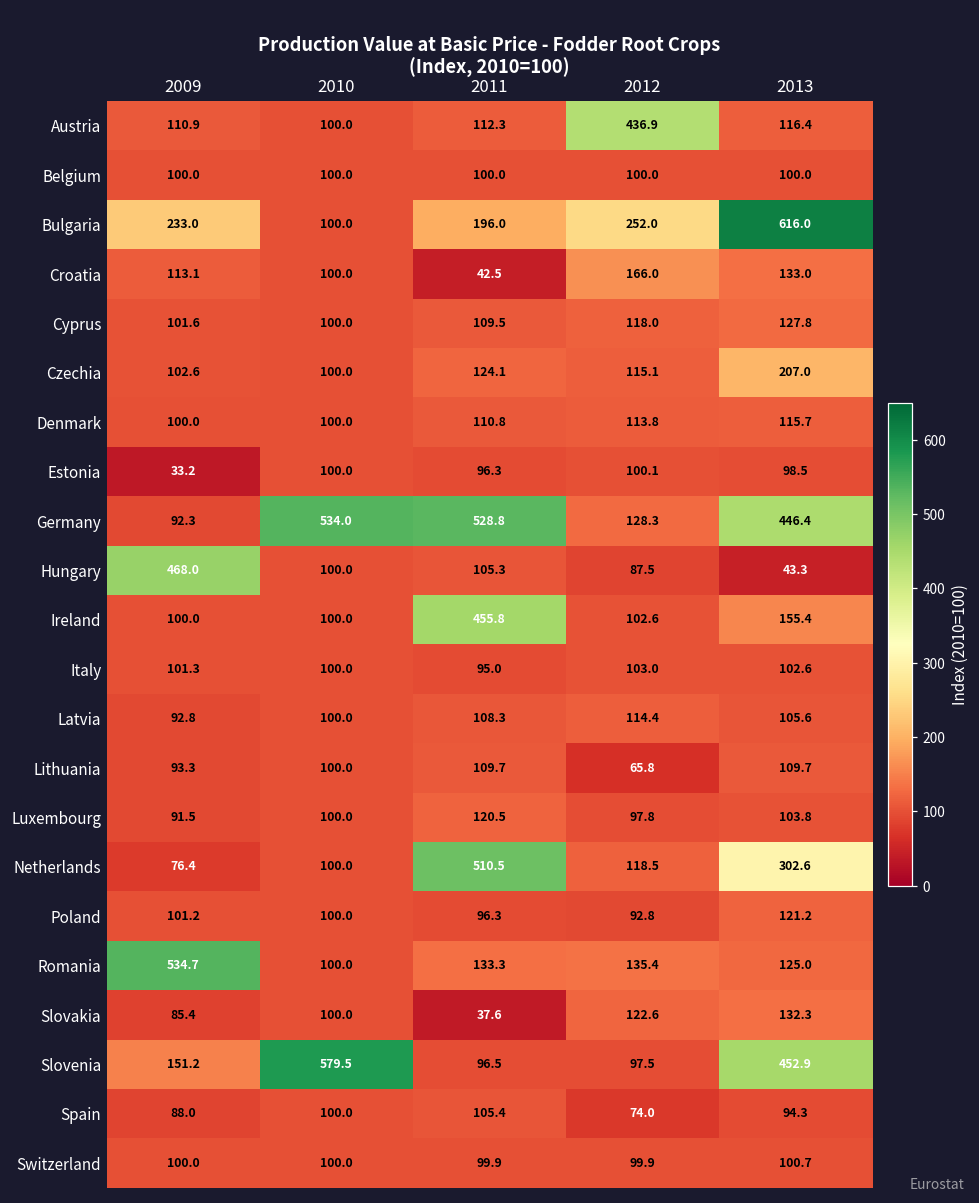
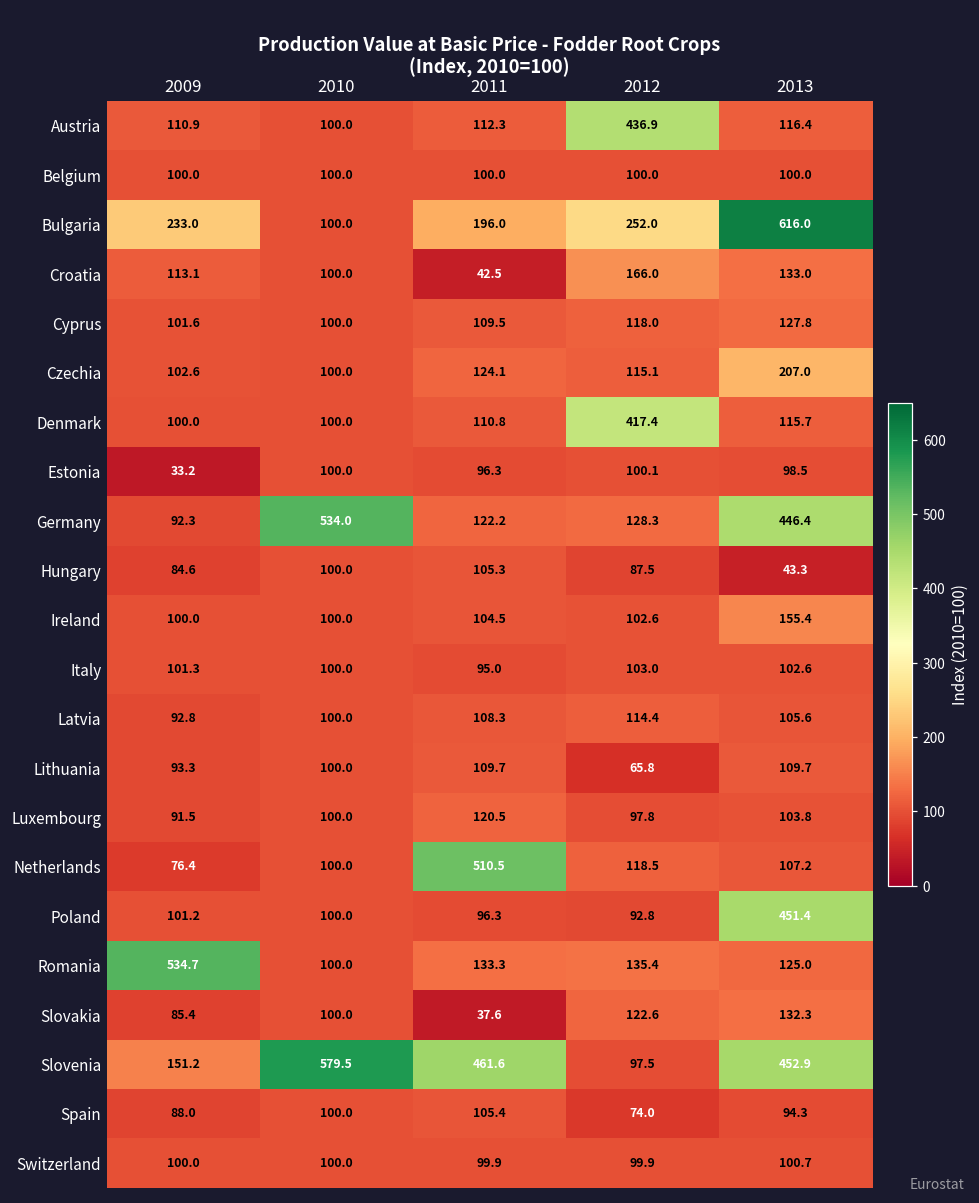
Denmark, 2012: 113.8 -> 417.4
Germany, 2011: 528.8 -> 122.2
Hungary, 2009: 468.0 -> 84.6
Ireland, 2011: 455.8 -> 104.5
Netherlands, 2013: 302.6 -> 107.2
Poland, 2013: 121.2 -> 451.4
Slovenia, 2011: 96.5 -> 461.6
